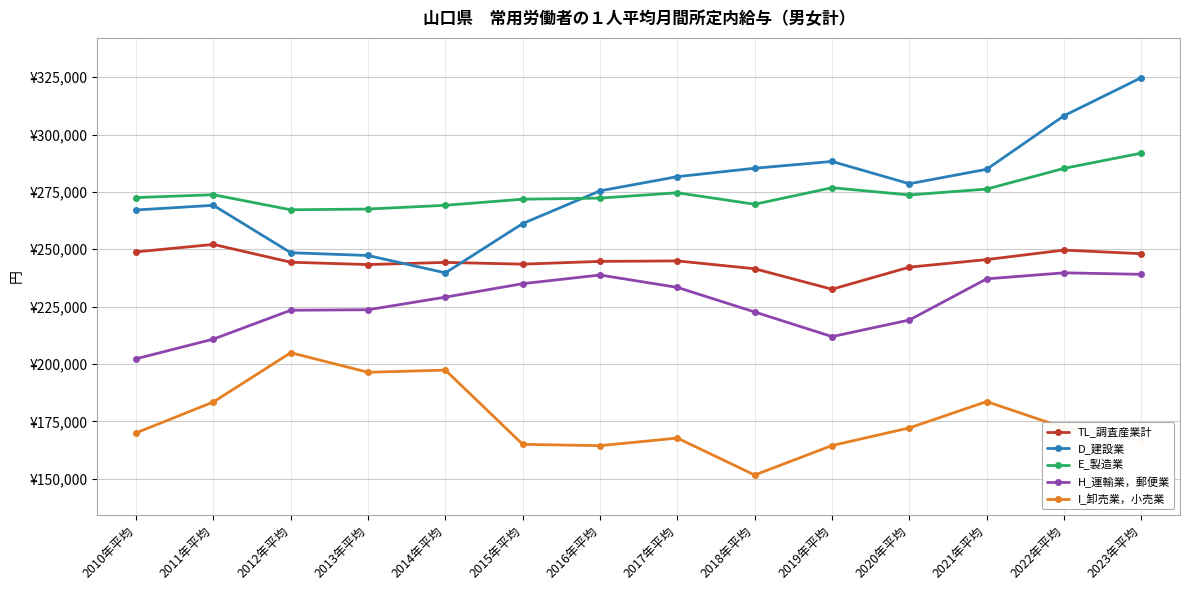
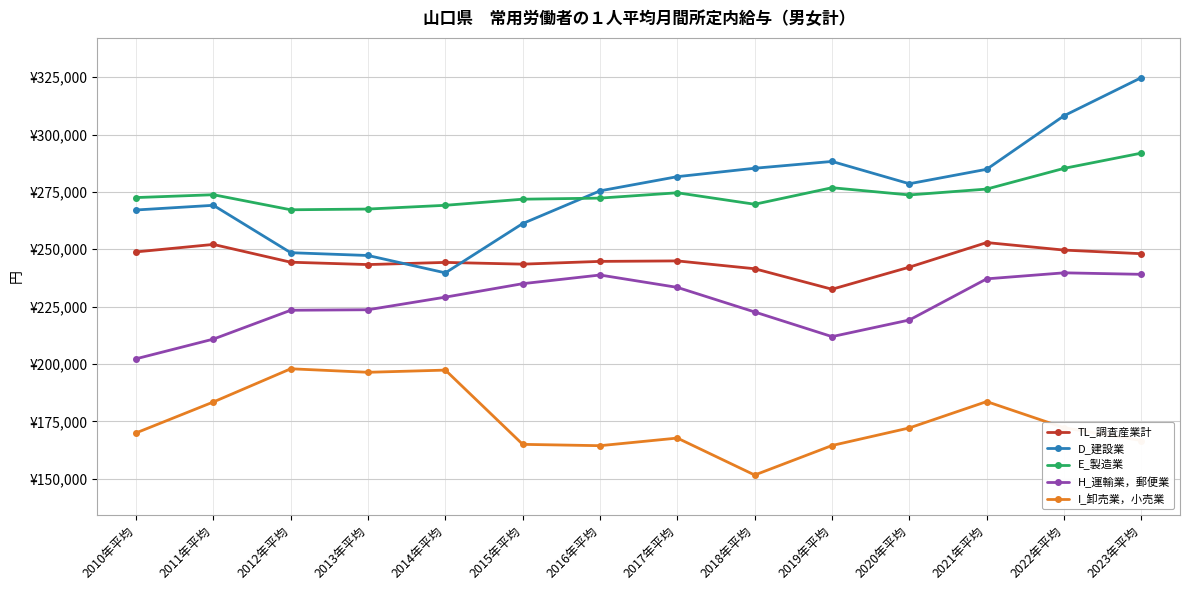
I_卸売業，小売業, 2012年平均: ¥205,000 -> ¥198,000
TL_調査産業計, 2021年平均: ¥245,000 -> ¥253,000
